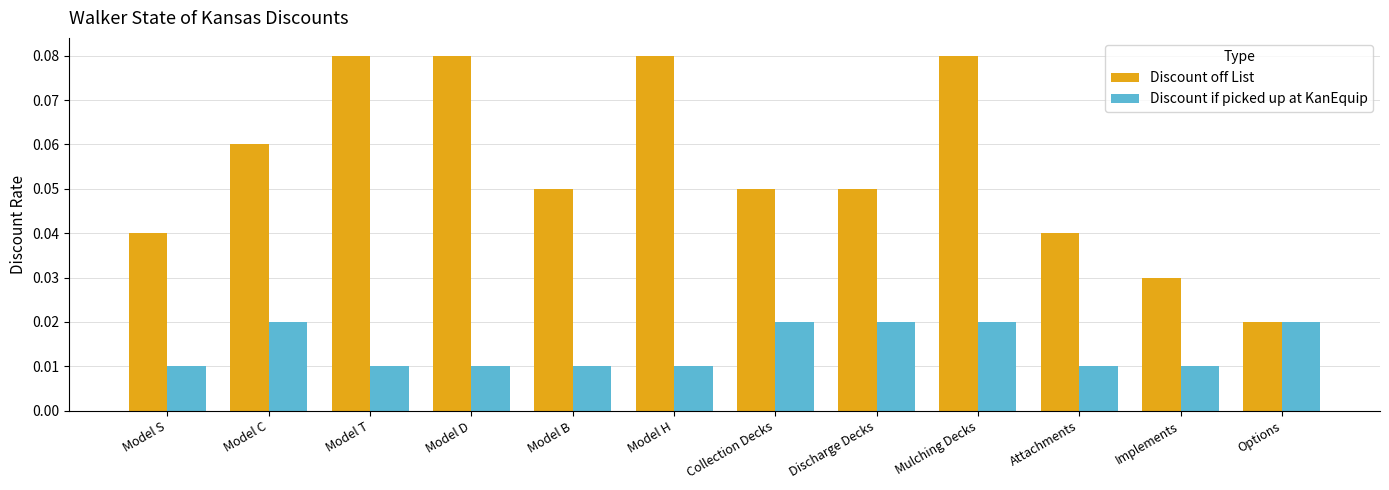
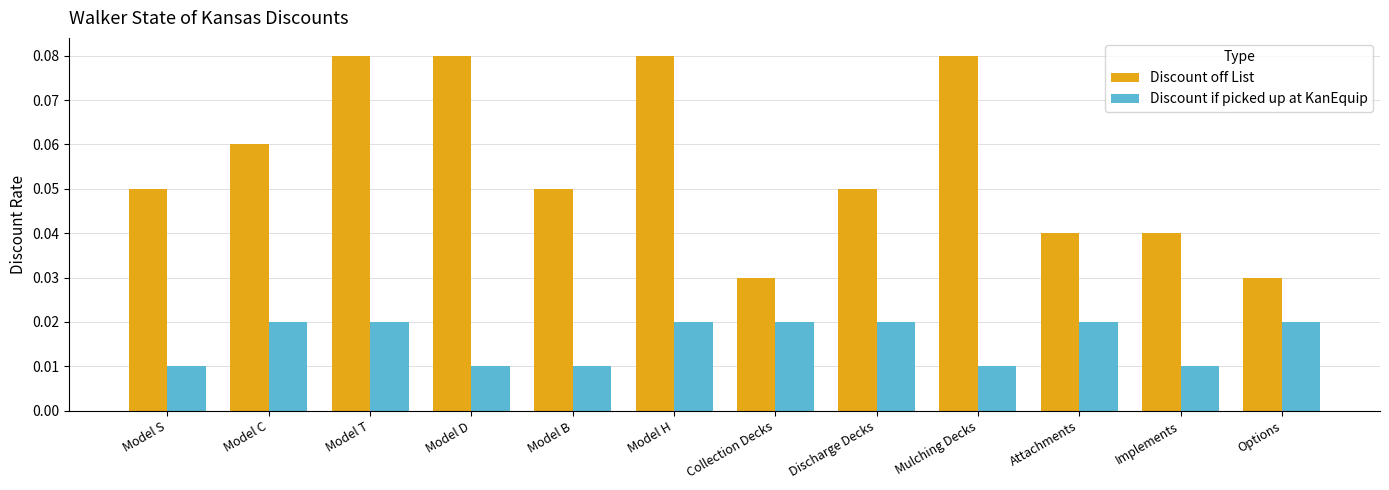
Discount off List, Model S: 0.04 -> 0.05
Discount if picked up at KanEquip, Model T: 0.01 -> 0.02
Discount if picked up at KanEquip, Model H: 0.01 -> 0.02
Discount off List, Collection Decks: 0.05 -> 0.03
Discount if picked up at KanEquip, Mulching Decks: 0.02 -> 0.01
Discount if picked up at KanEquip, Attachments: 0.01 -> 0.02
Discount off List, Implements: 0.03 -> 0.04
Discount off List, Options: 0.02 -> 0.03
